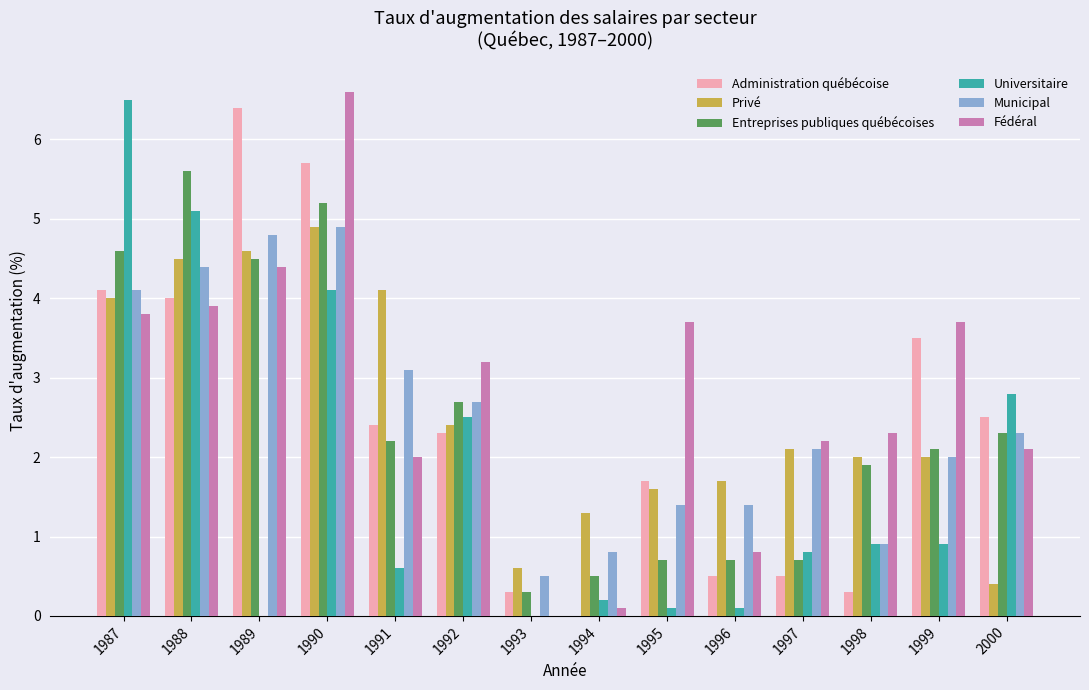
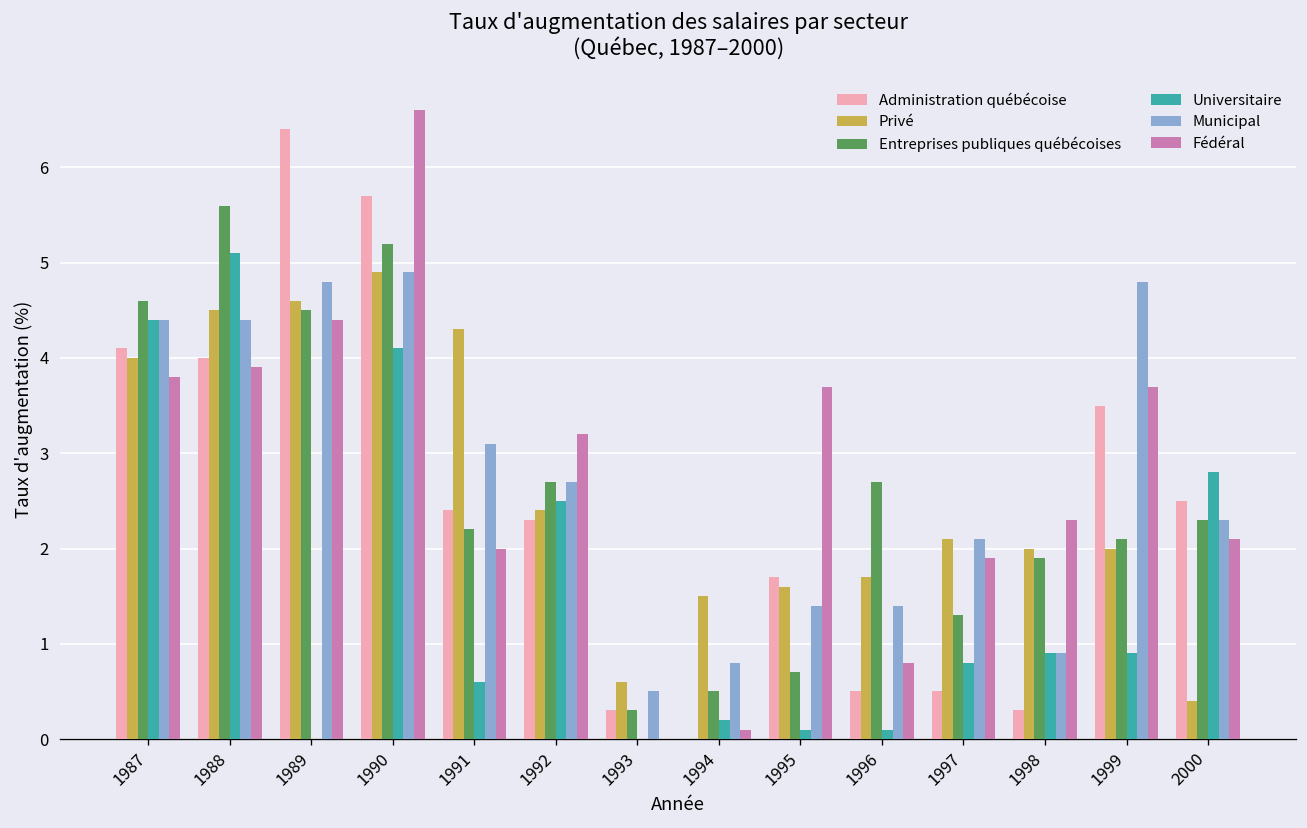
Universitaire, 1987: 6.5 -> 4.4
Municipal, 1987: 4.1 -> 4.4
Privé, 1991: 4.1 -> 4.3
Privé, 1994: 1.3 -> 1.5
Entreprises publiques québécoises, 1996: 0.7 -> 2.7
Entreprises publiques québécoises, 1997: 0.7 -> 1.3
Fédéral, 1997: 2.2 -> 1.9
Municipal, 1999: 2.0 -> 4.8
